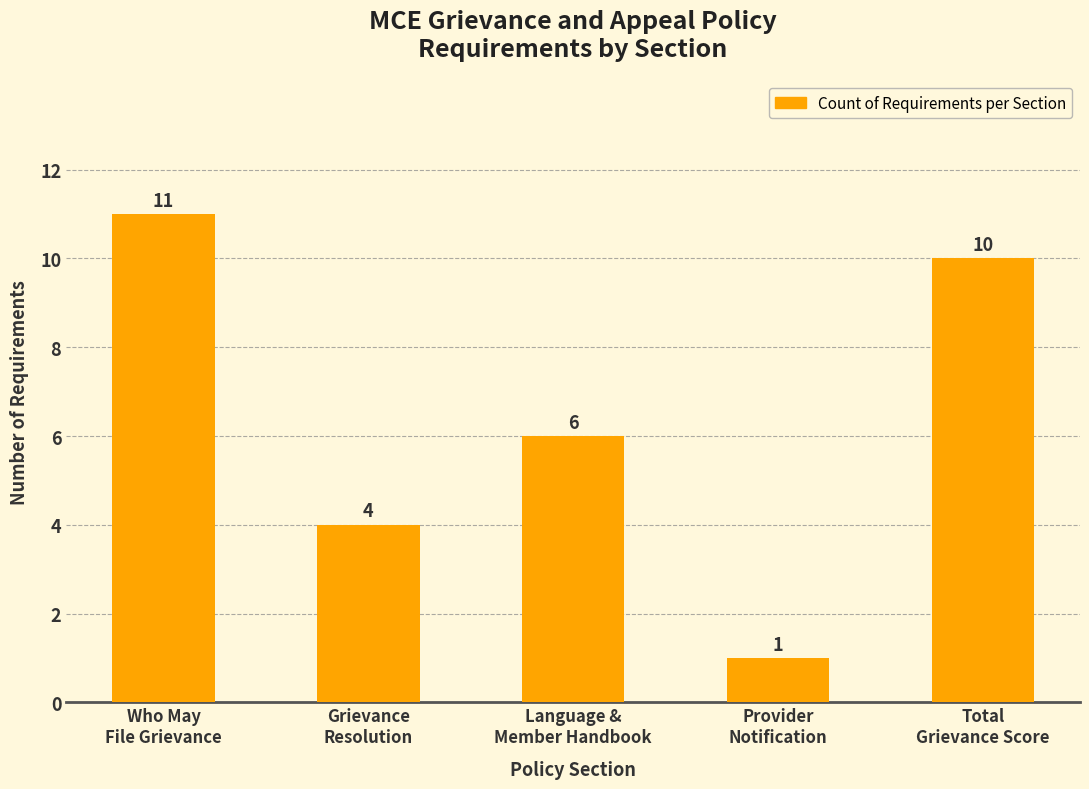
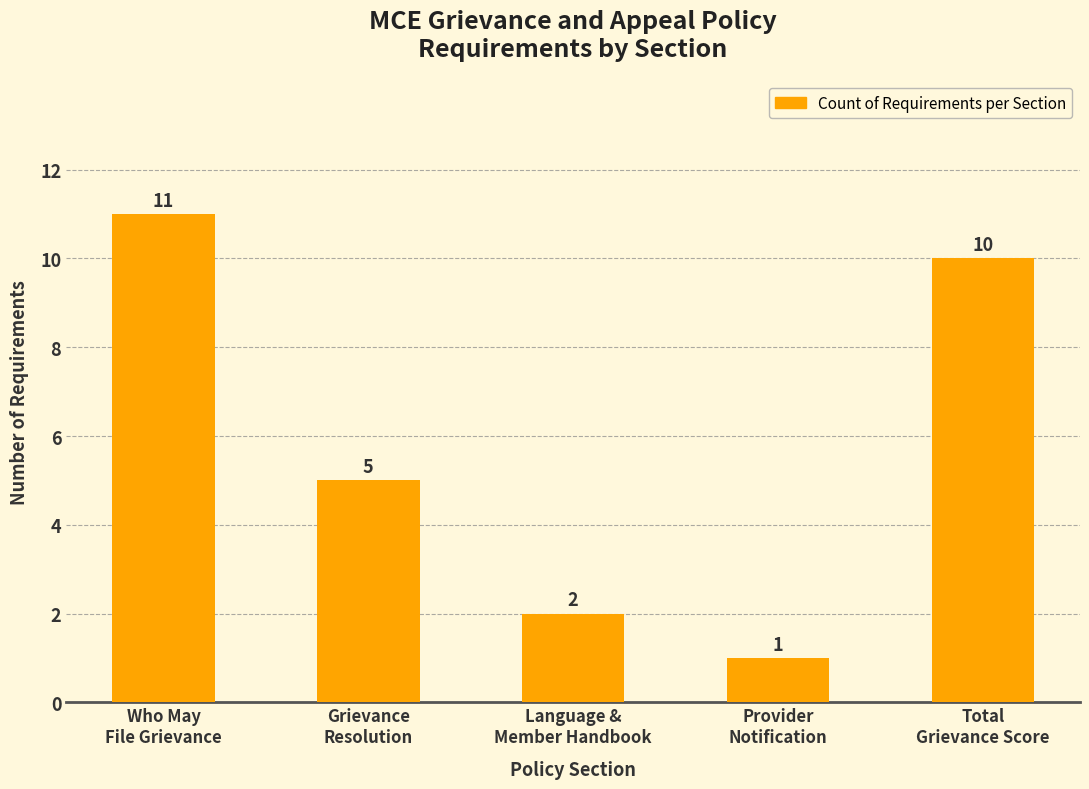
Grievance Resolution: 4 -> 5
Language & Member Handbook: 6 -> 2
